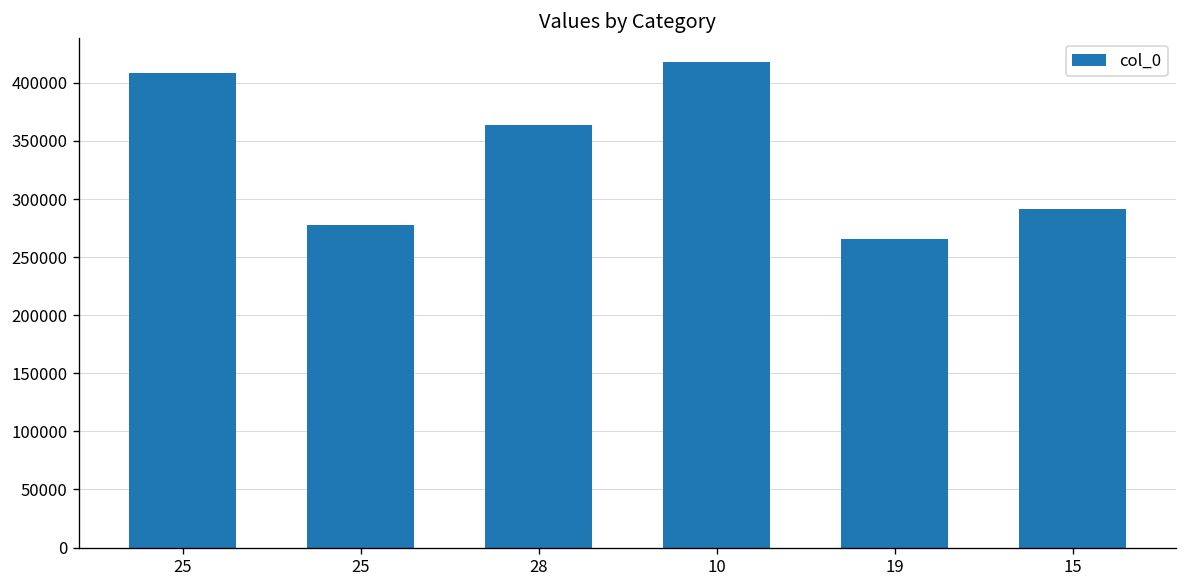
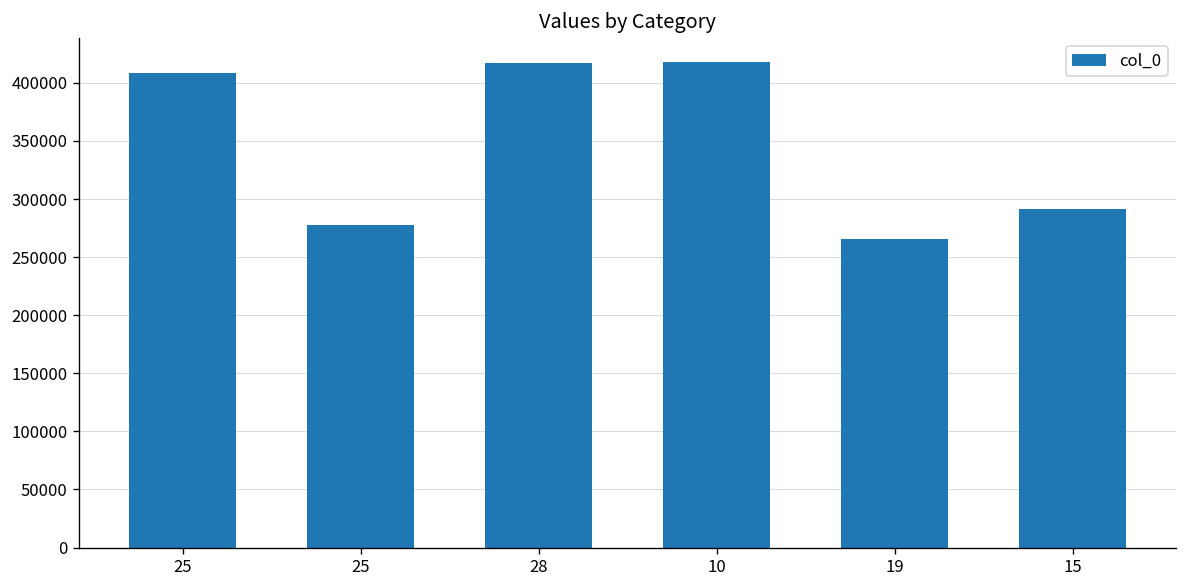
28: 360000 -> 420000
